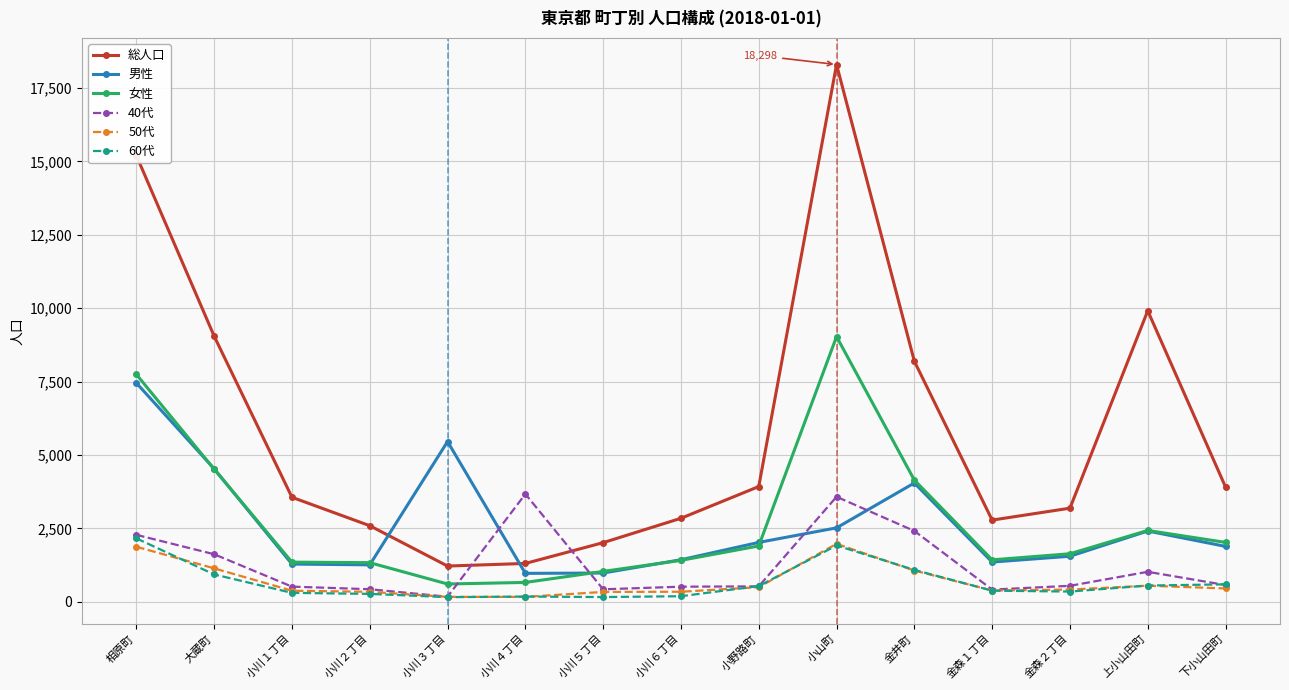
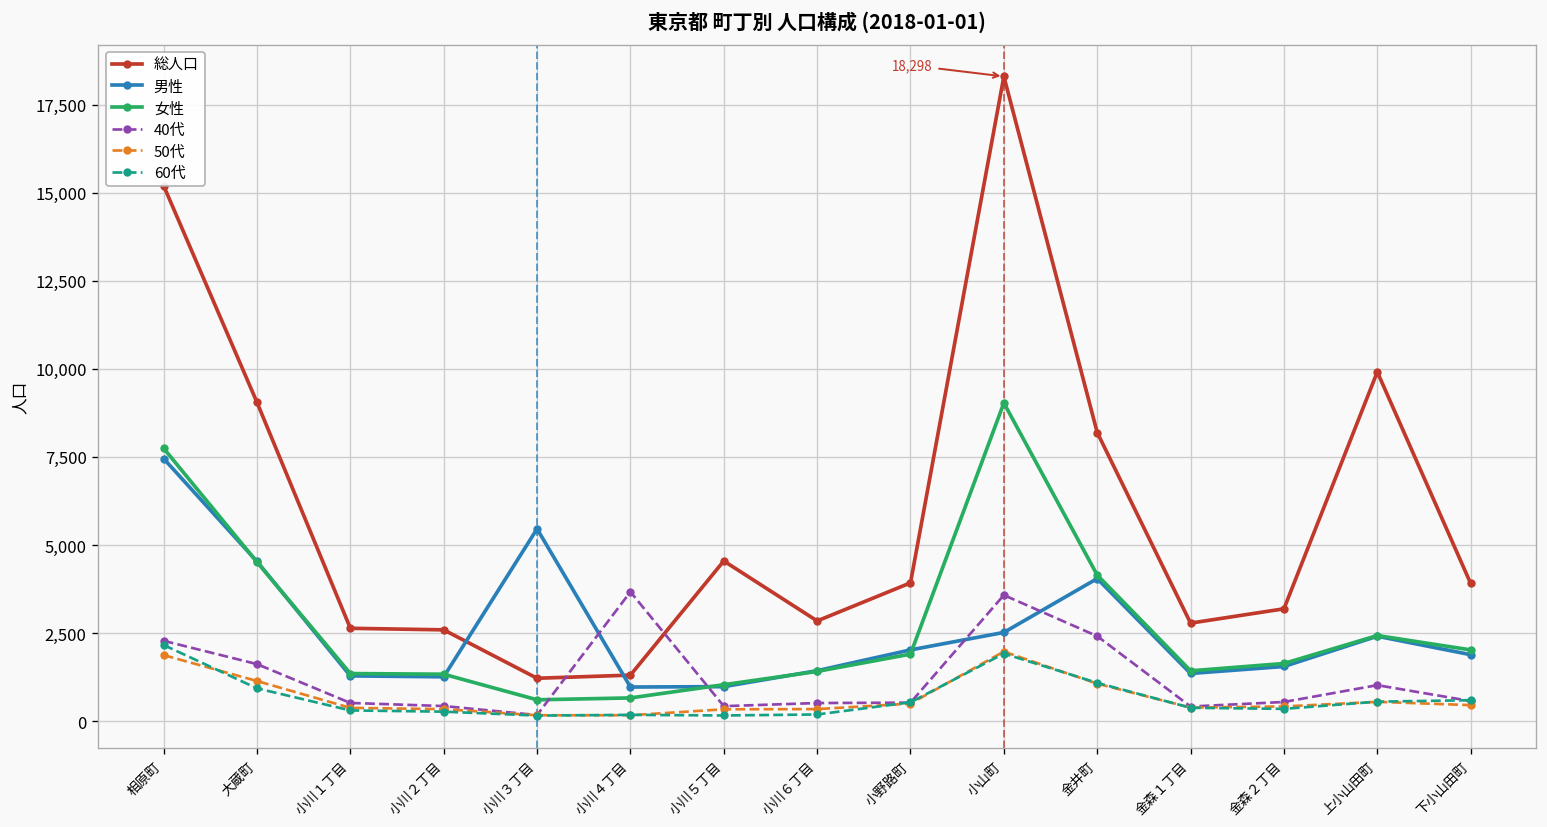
総人口, 小川１丁目: 3,600 -> 2,600
総人口, 小川５丁目: 2,000 -> 4,500
